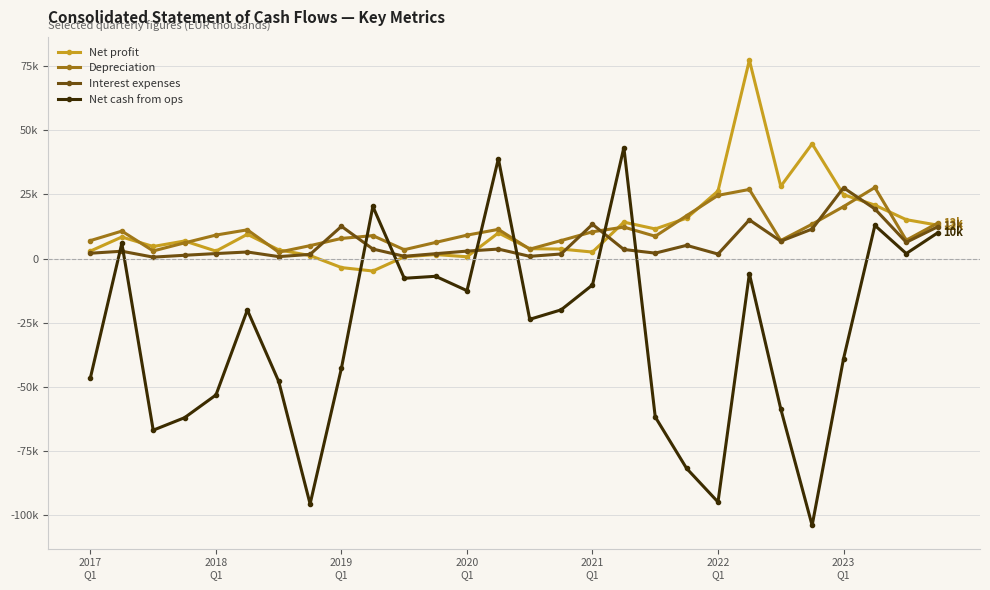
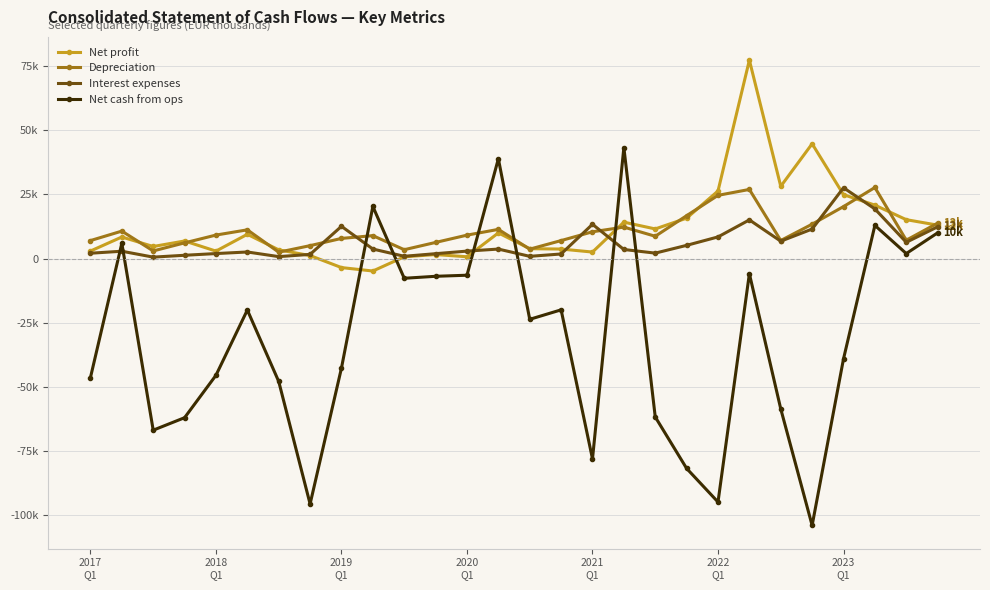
Net cash from ops, 2018 Q1: -53000 -> -45000
Net cash from ops, 2020 Q1: -12000 -> -6000
Net cash from ops, 2021 Q1: -10000 -> -78000
Interest expenses, 2022 Q1: 2000 -> 8000
